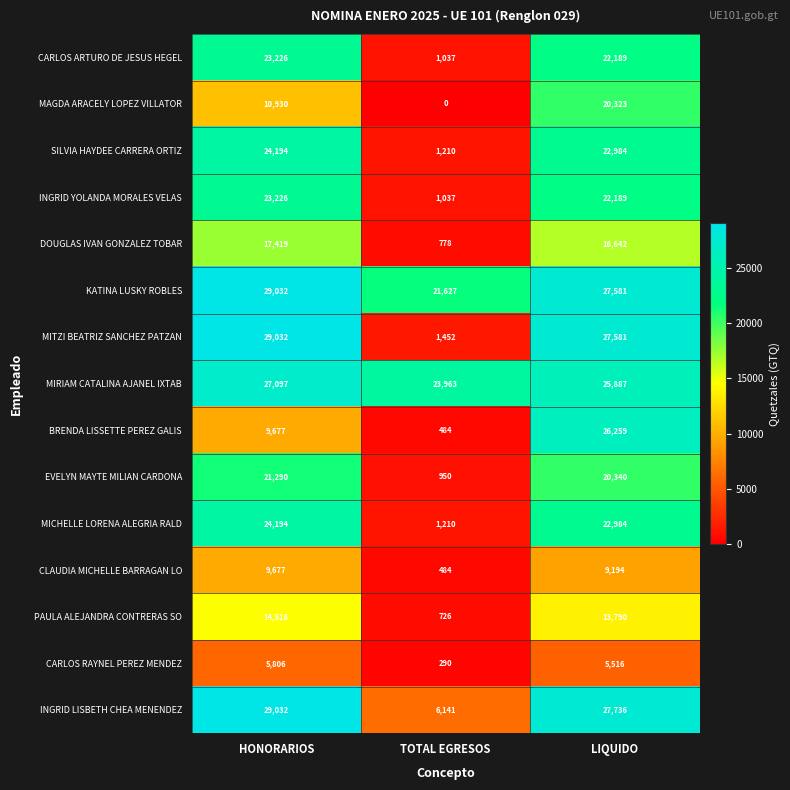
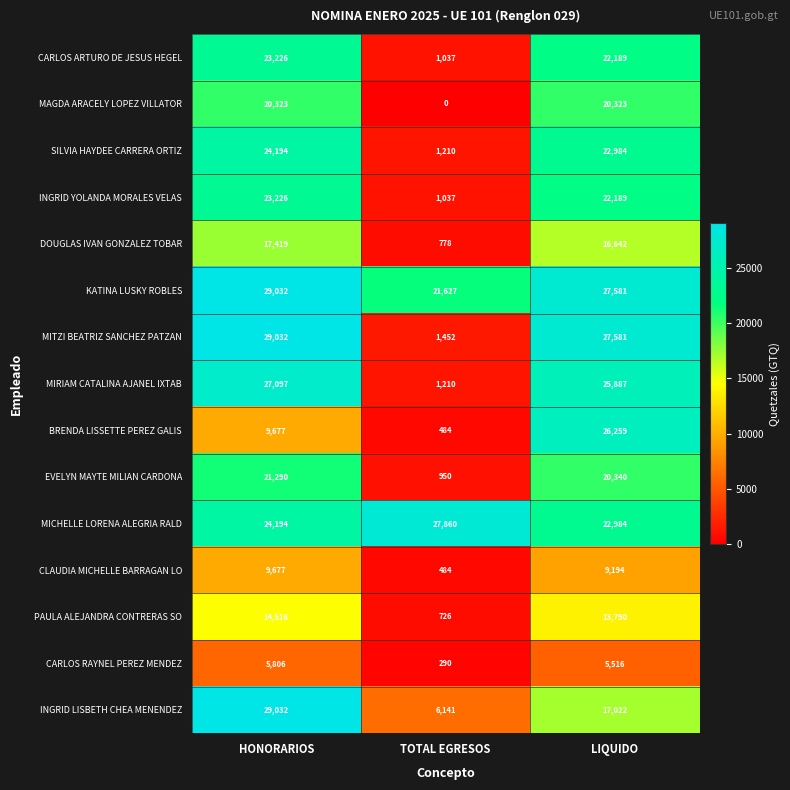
MAGDA ARACELY LOPEZ VILLATOR, HONORARIOS: 10,930 -> 20,323
MIRIAM CATALINA AJANEL IXTAB, TOTAL EGRESOS: 23,963 -> 1,210
MICHELLE LORENA ALEGRIA RALD, TOTAL EGRESOS: 1,210 -> 27,860
INGRID LISBETH CHEA MENENDEZ, LIQUIDO: 27,736 -> 17,022
